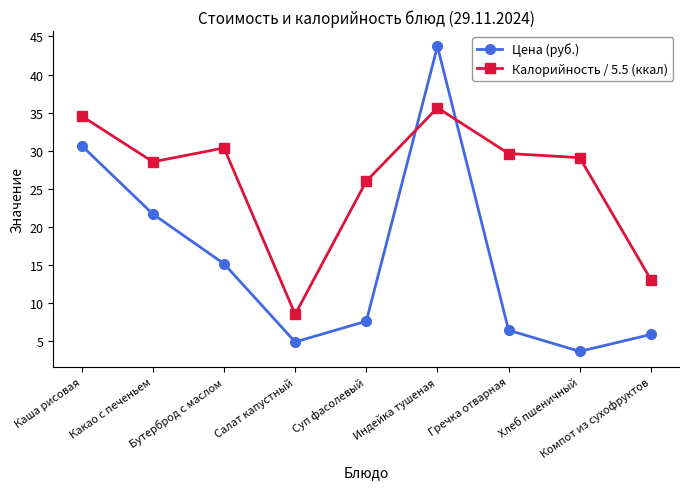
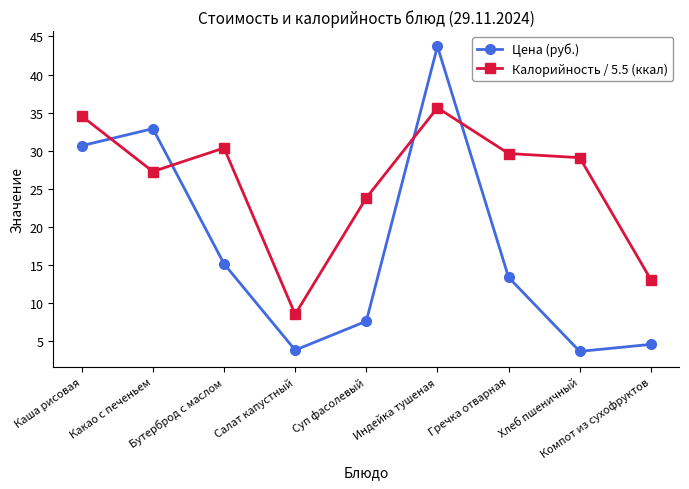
Цена (руб.), Какао с печеньем: 22 -> 33
Калорийность / 5.5 (ккал), Какао с печеньем: 29 -> 27
Цена (руб.), Салат капустный: 5 -> 4
Калорийность / 5.5 (ккал), Суп фасолевый: 26 -> 24
Цена (руб.), Гречка отварная: 6 -> 13
Цена (руб.), Компот из сухофруктов: 6 -> 5
